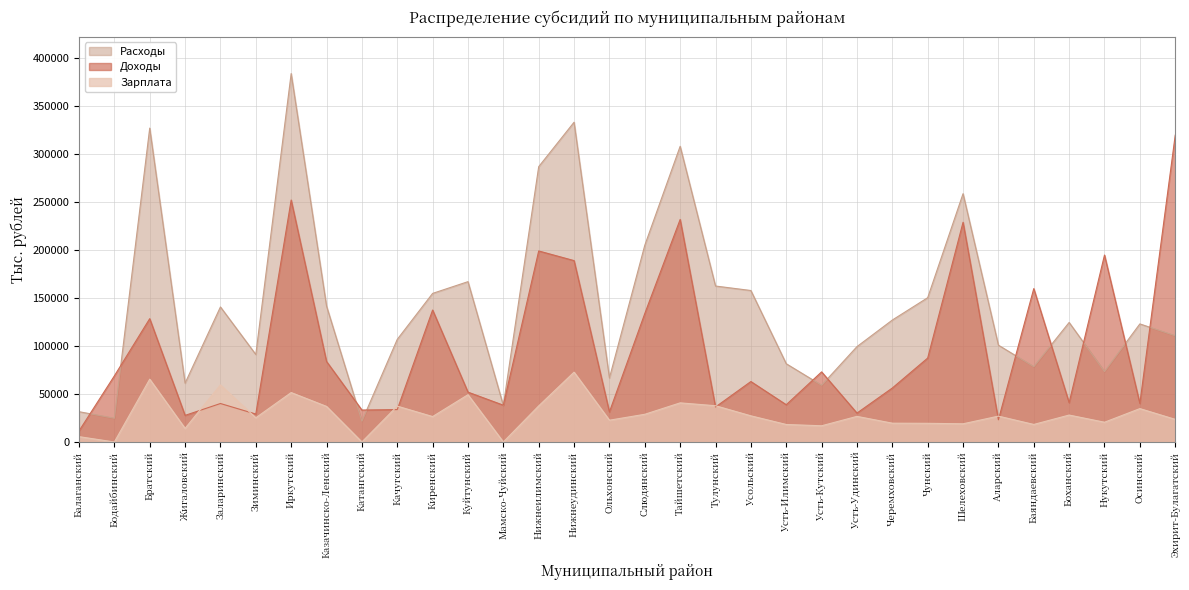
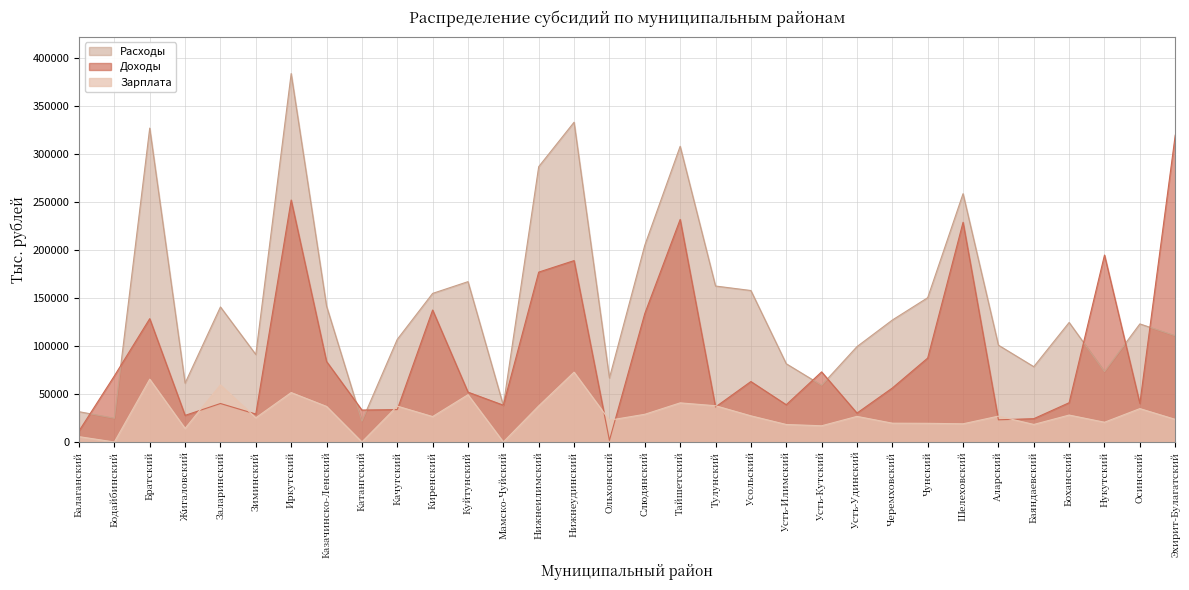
Доходы, Нижнеилимский: 200000 -> 180000
Доходы, Ольхонский: 30000 -> 0
Доходы, Баяндаевский: 160000 -> 20000
